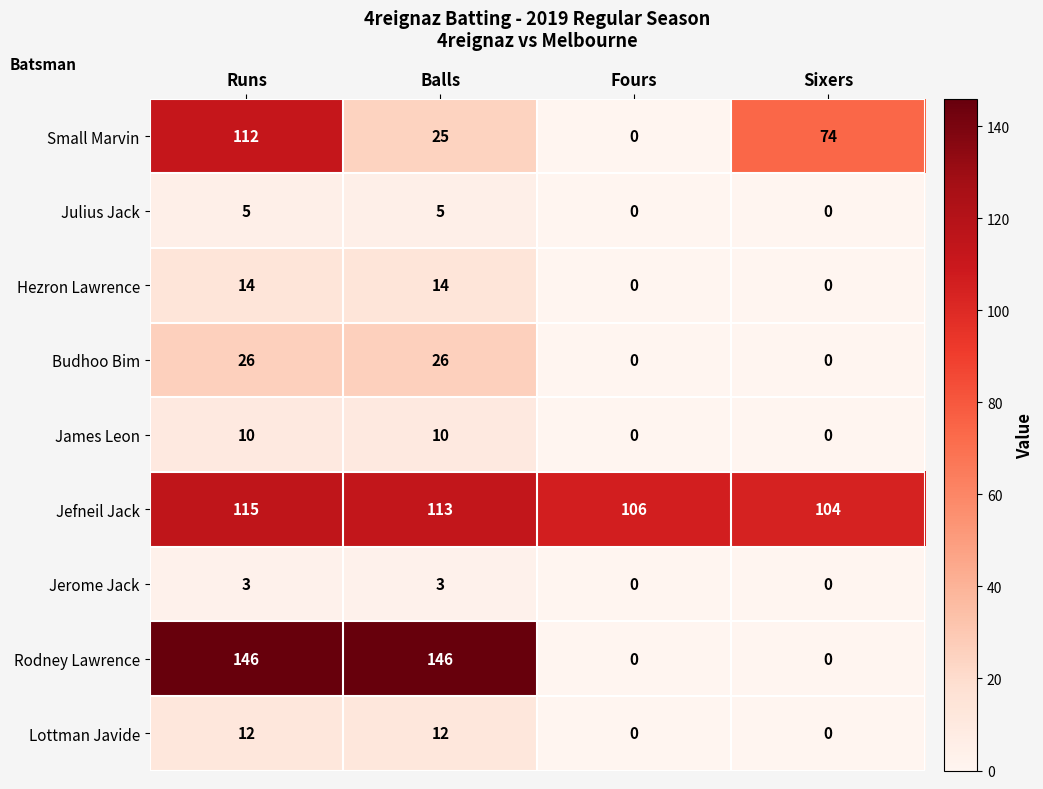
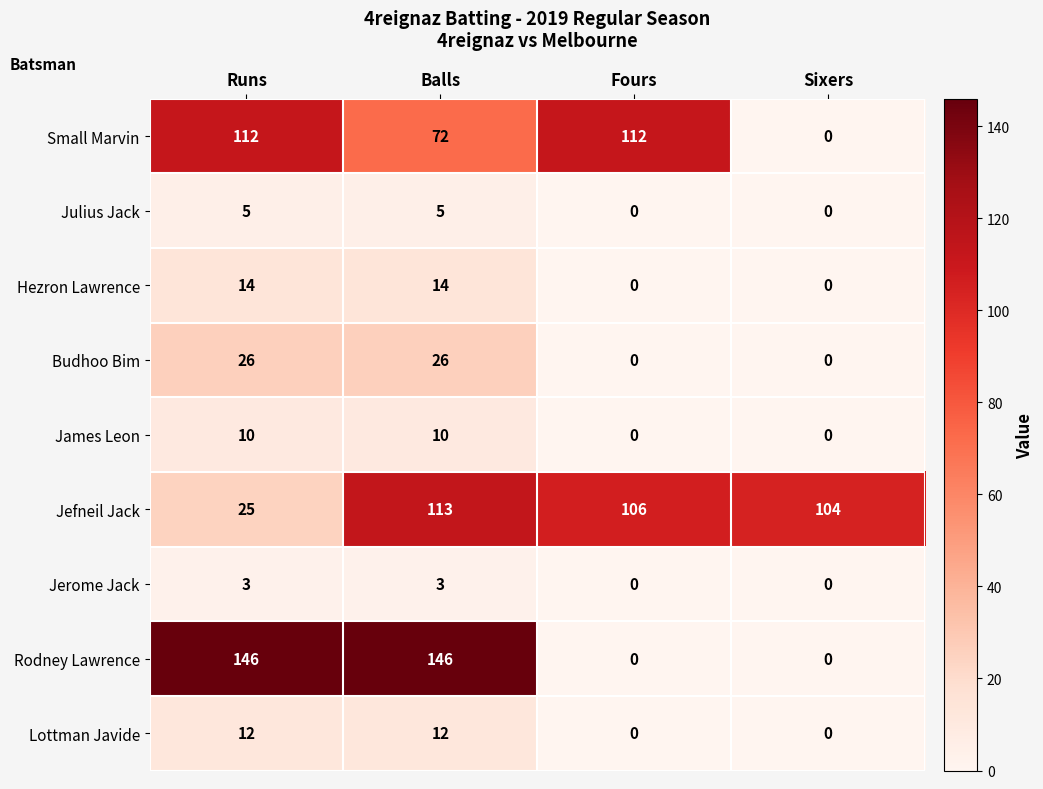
Small Marvin, Balls: 25 -> 72
Small Marvin, Fours: 0 -> 112
Small Marvin, Sixers: 74 -> 0
Jefneil Jack, Runs: 115 -> 25
